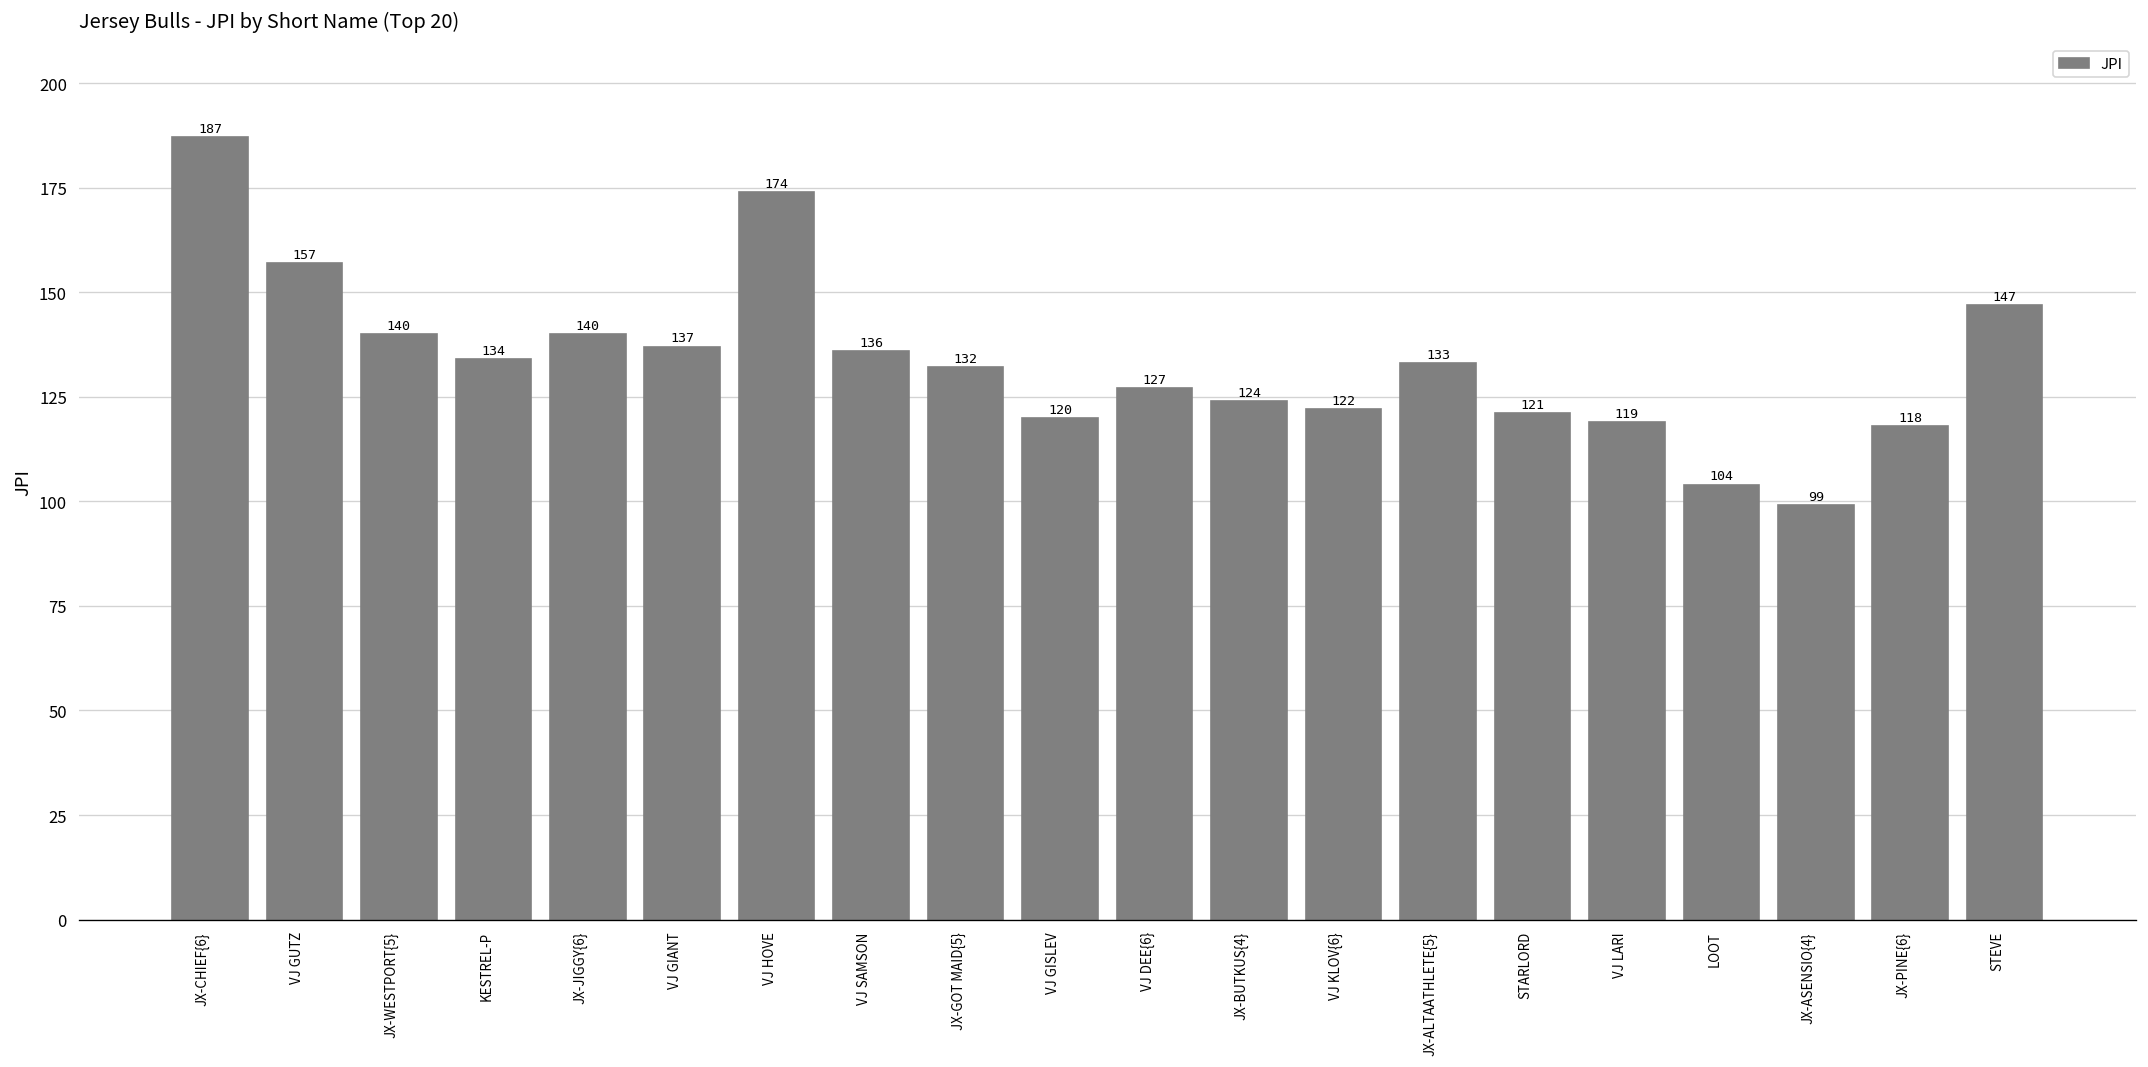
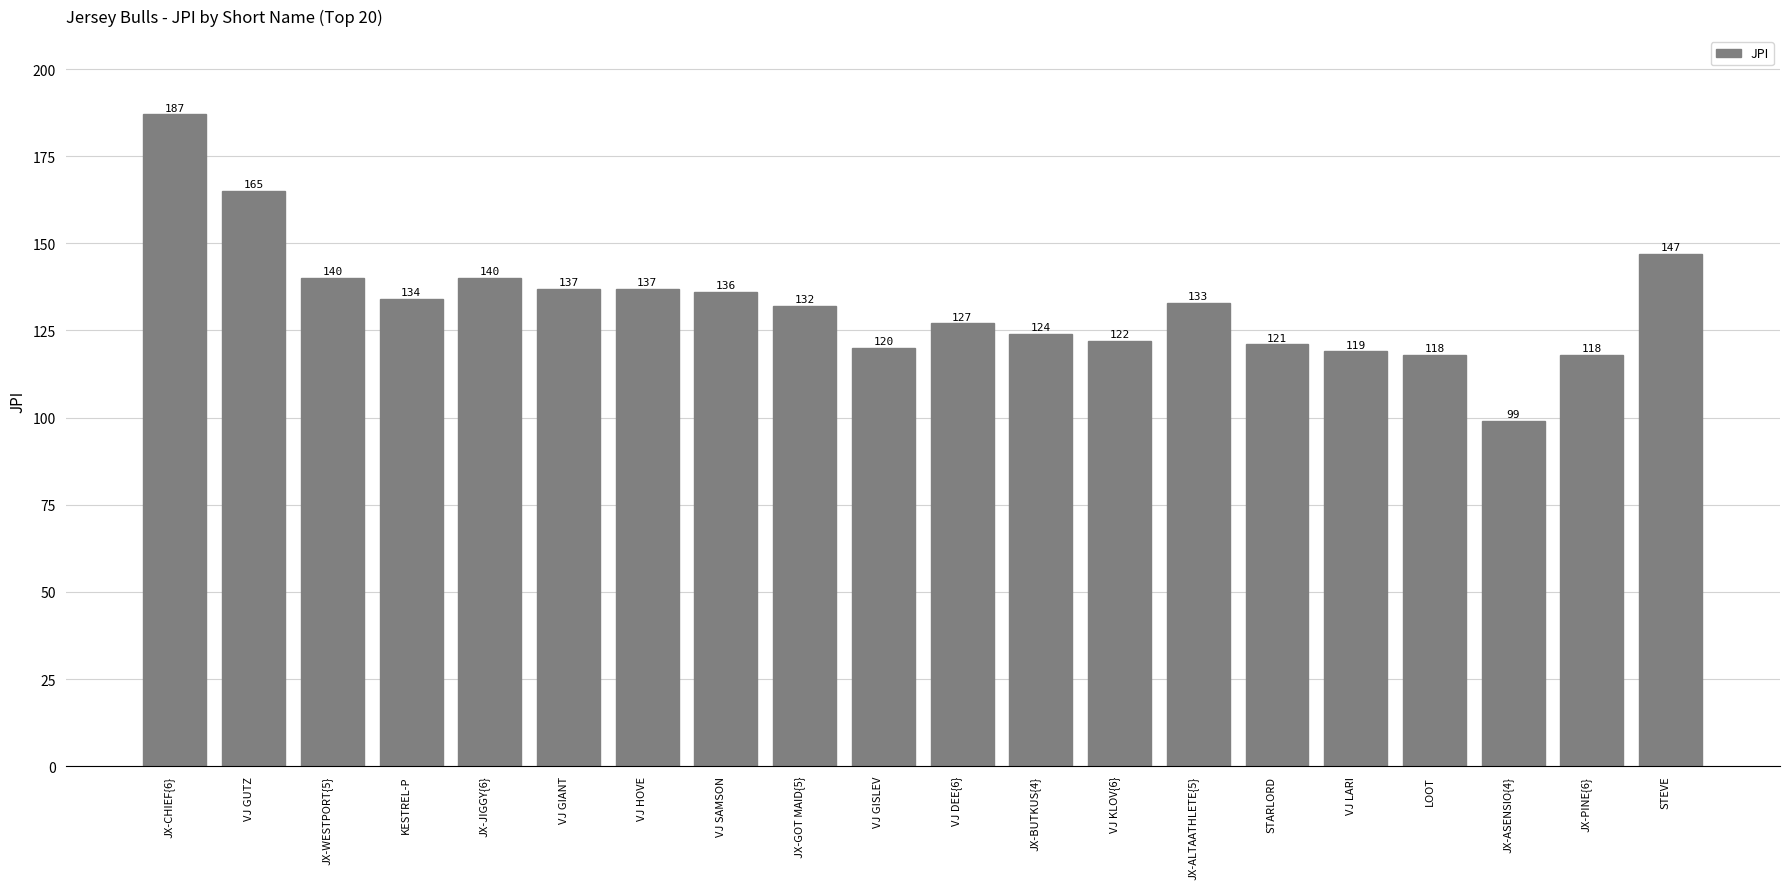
VJ GUTZ: 157 -> 165
VJ HOVE: 174 -> 137
LOOT: 104 -> 118
